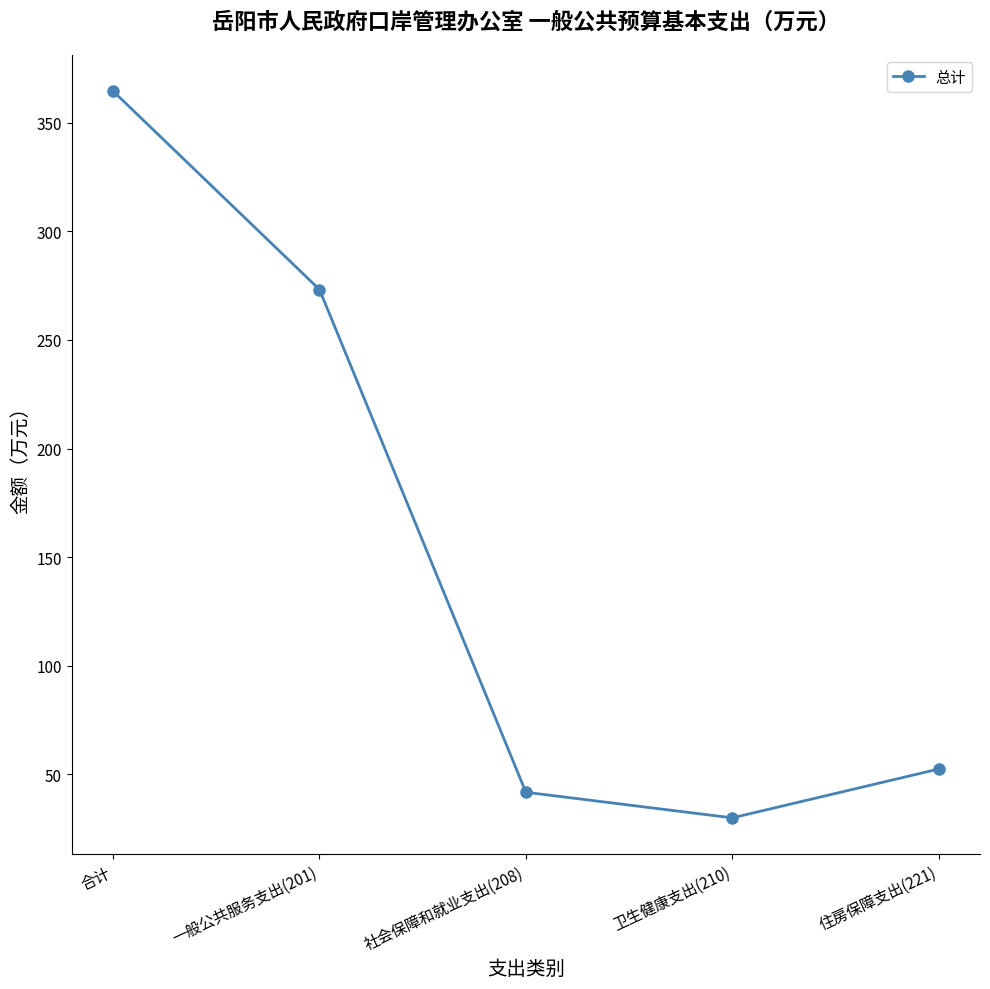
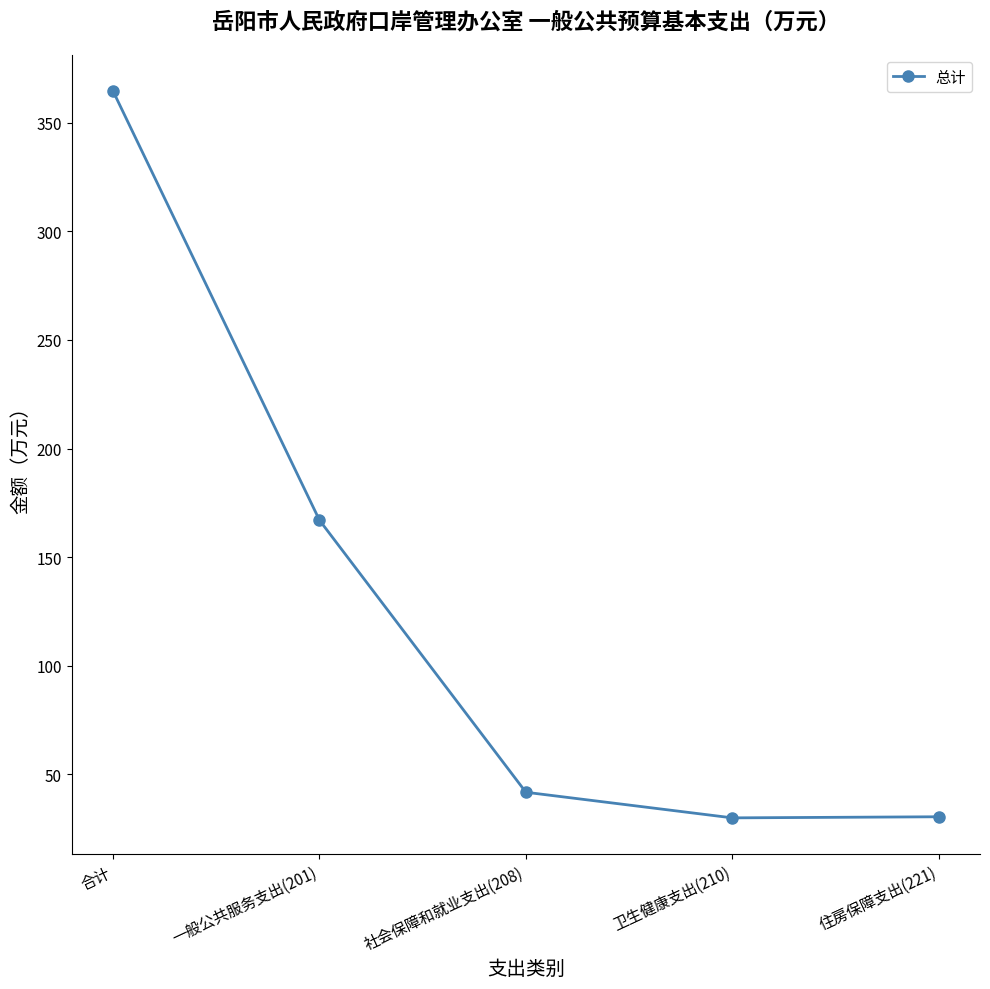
一般公共服务支出(201): 273 -> 167
住房保障支出(221): 52 -> 30
